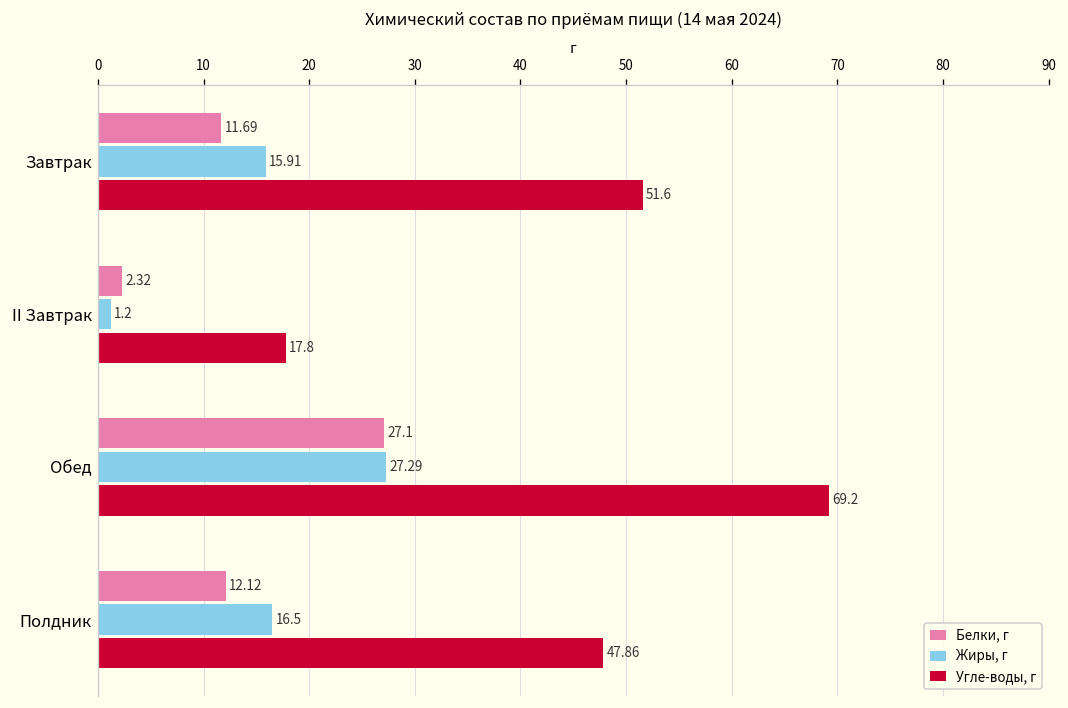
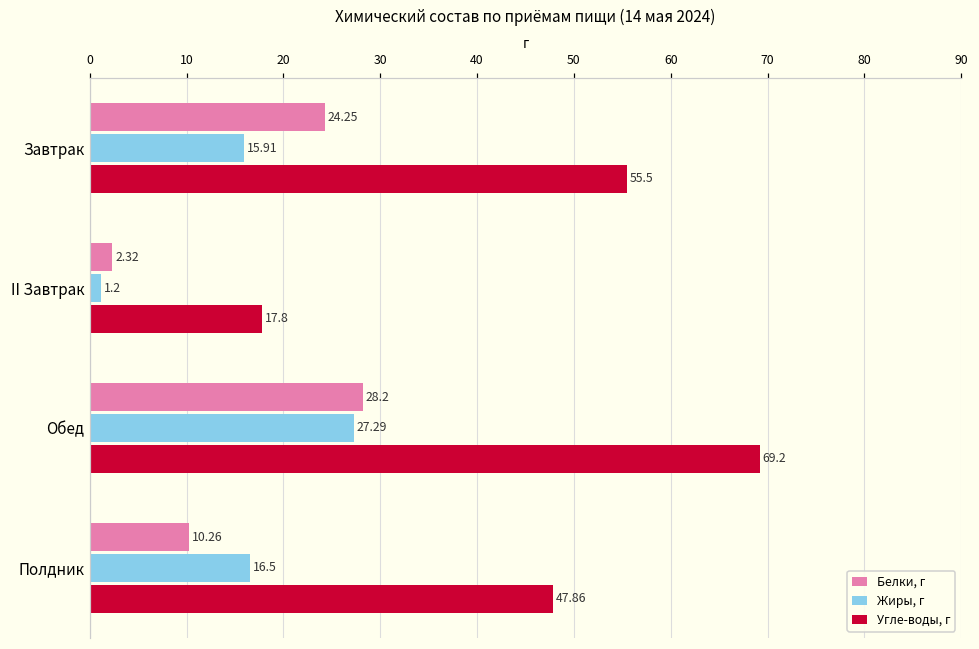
Белки, г, Завтрак: 11.69 -> 24.25
Угле-воды, г, Завтрак: 51.6 -> 55.5
Белки, г, Обед: 27.1 -> 28.2
Белки, г, Полдник: 12.12 -> 10.26
